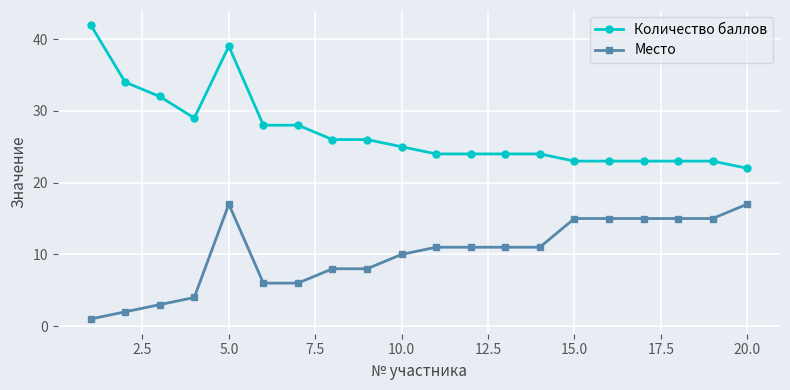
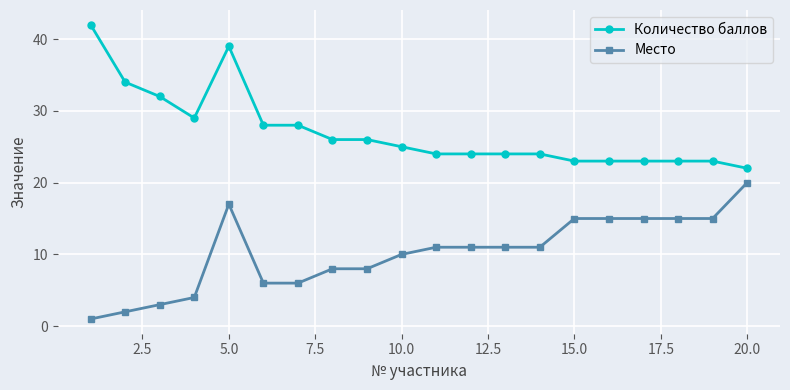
Место, 20.0: 17 -> 20
